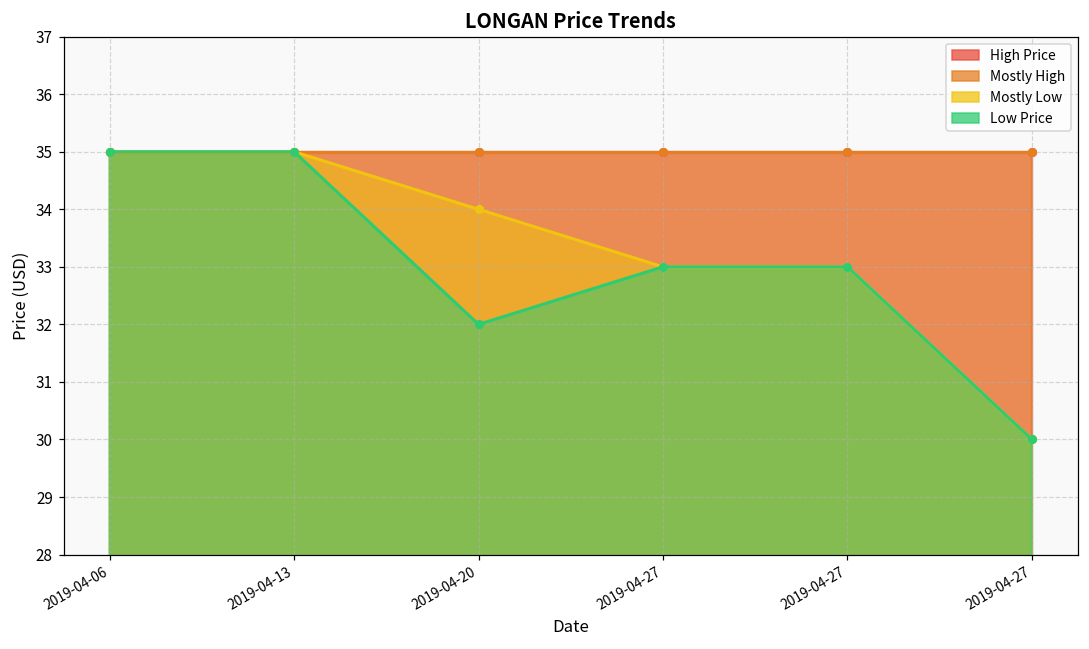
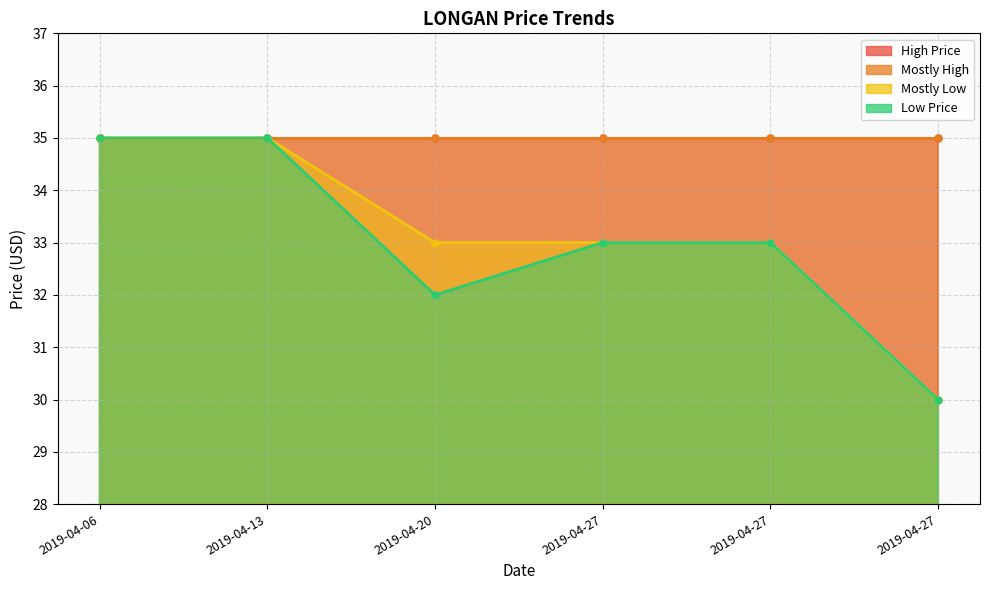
Mostly Low, 2019-04-20: 34 -> 33
